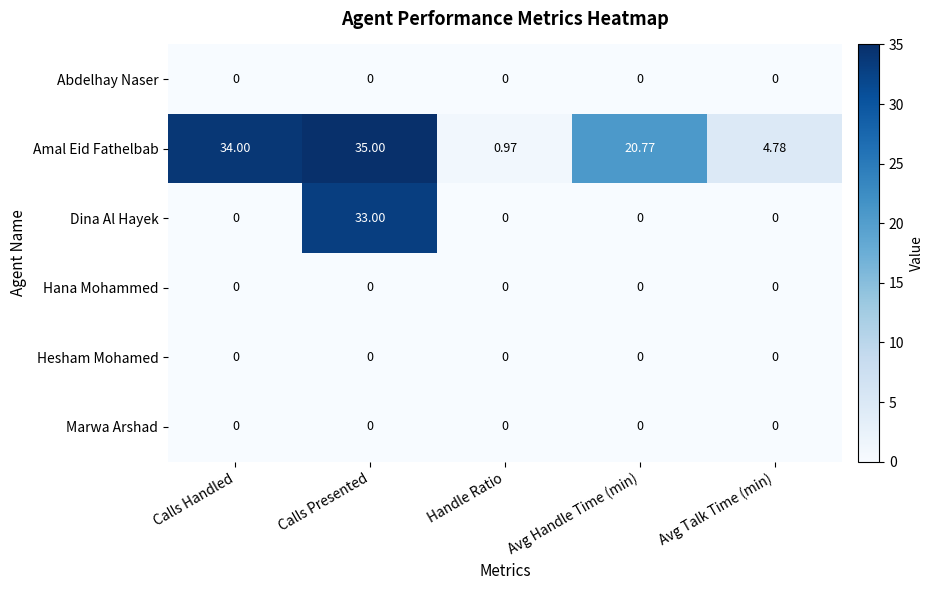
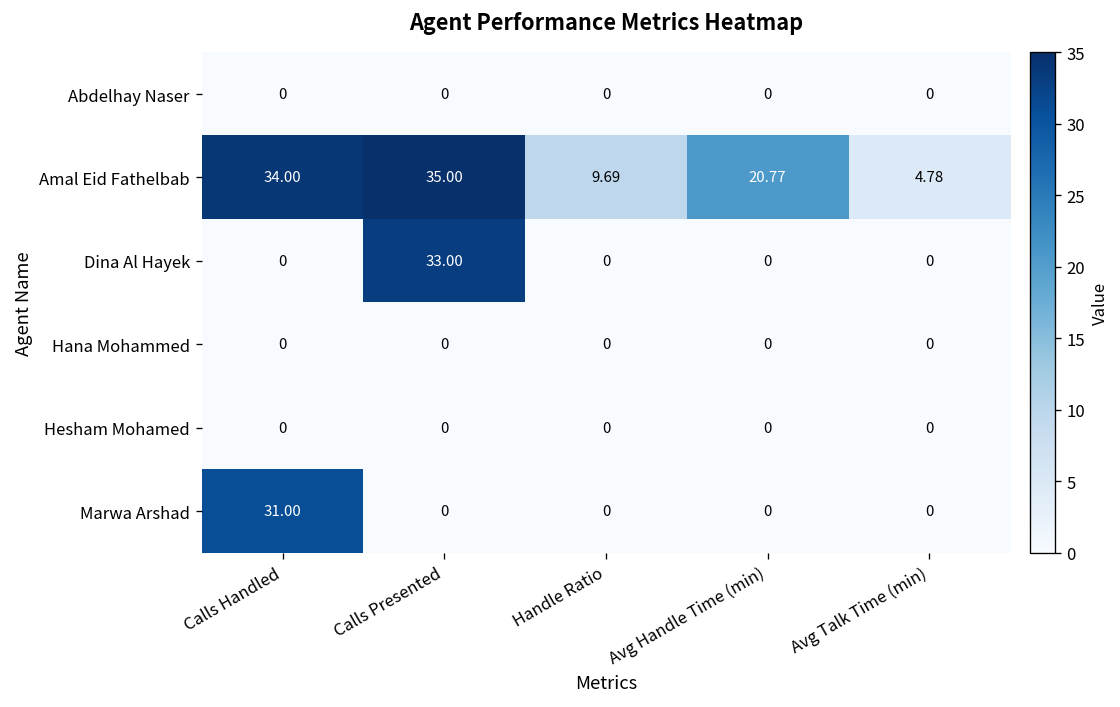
Amal Eid Fathelbab, Handle Ratio: 0.97 -> 9.69
Marwa Arshad, Calls Handled: 0 -> 31.00
